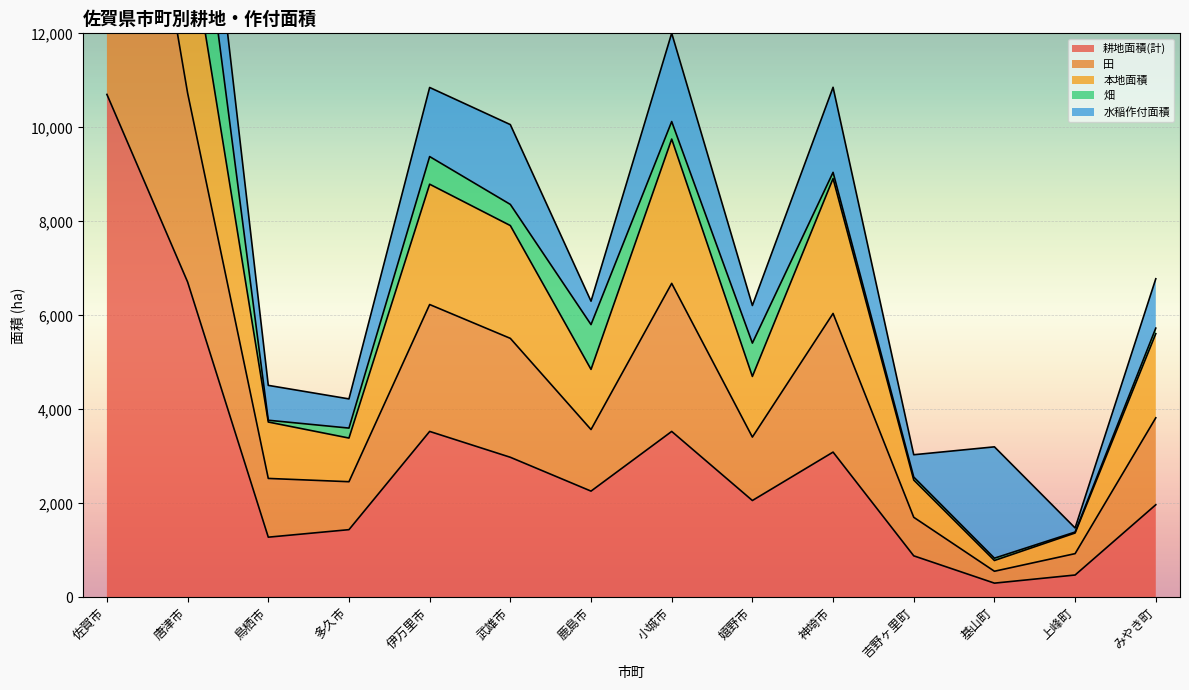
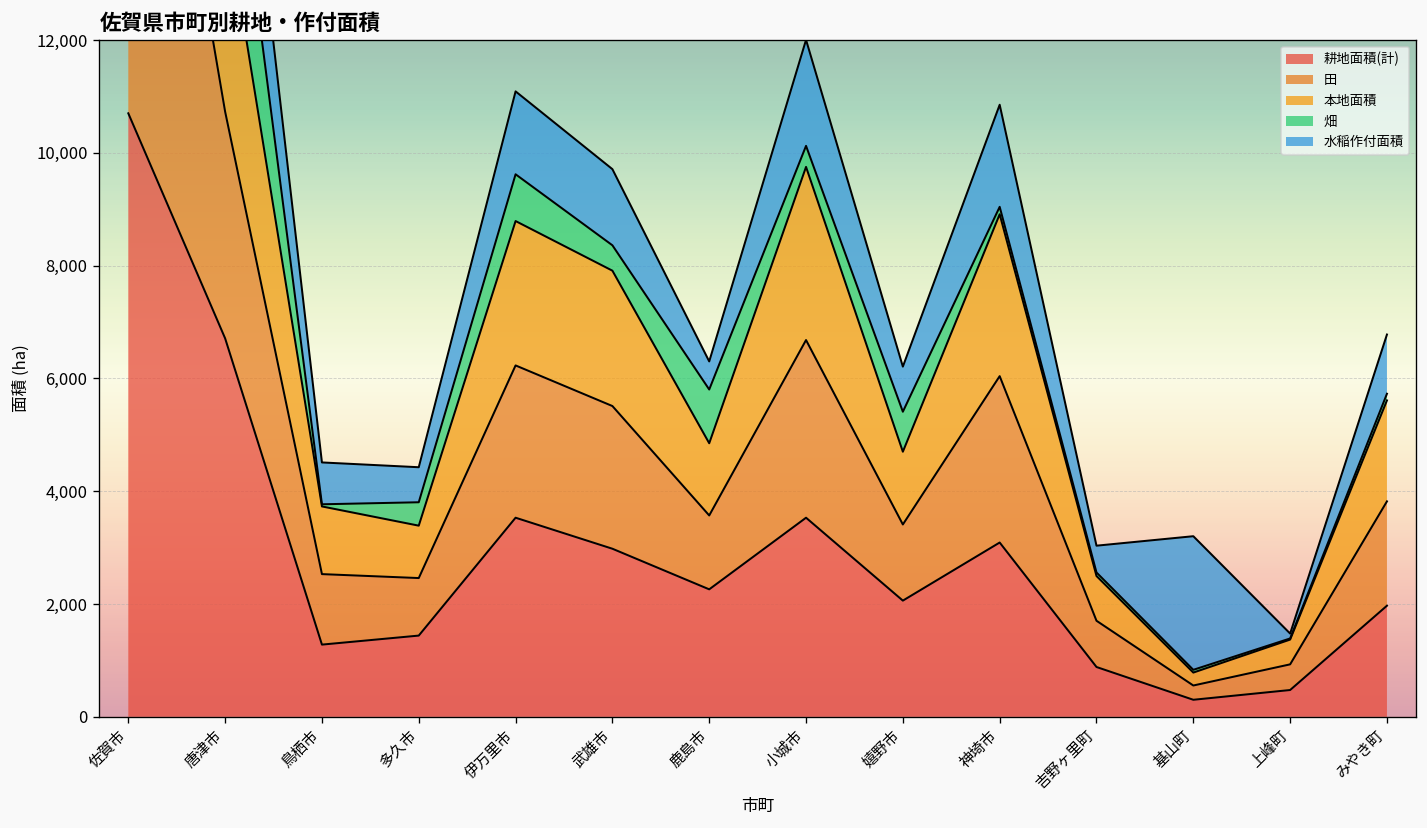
畑, 多久市: 200 -> 400
畑, 伊万里市: 600 -> 800
水稲作付面積, 武雄市: 1,700 -> 1,400
